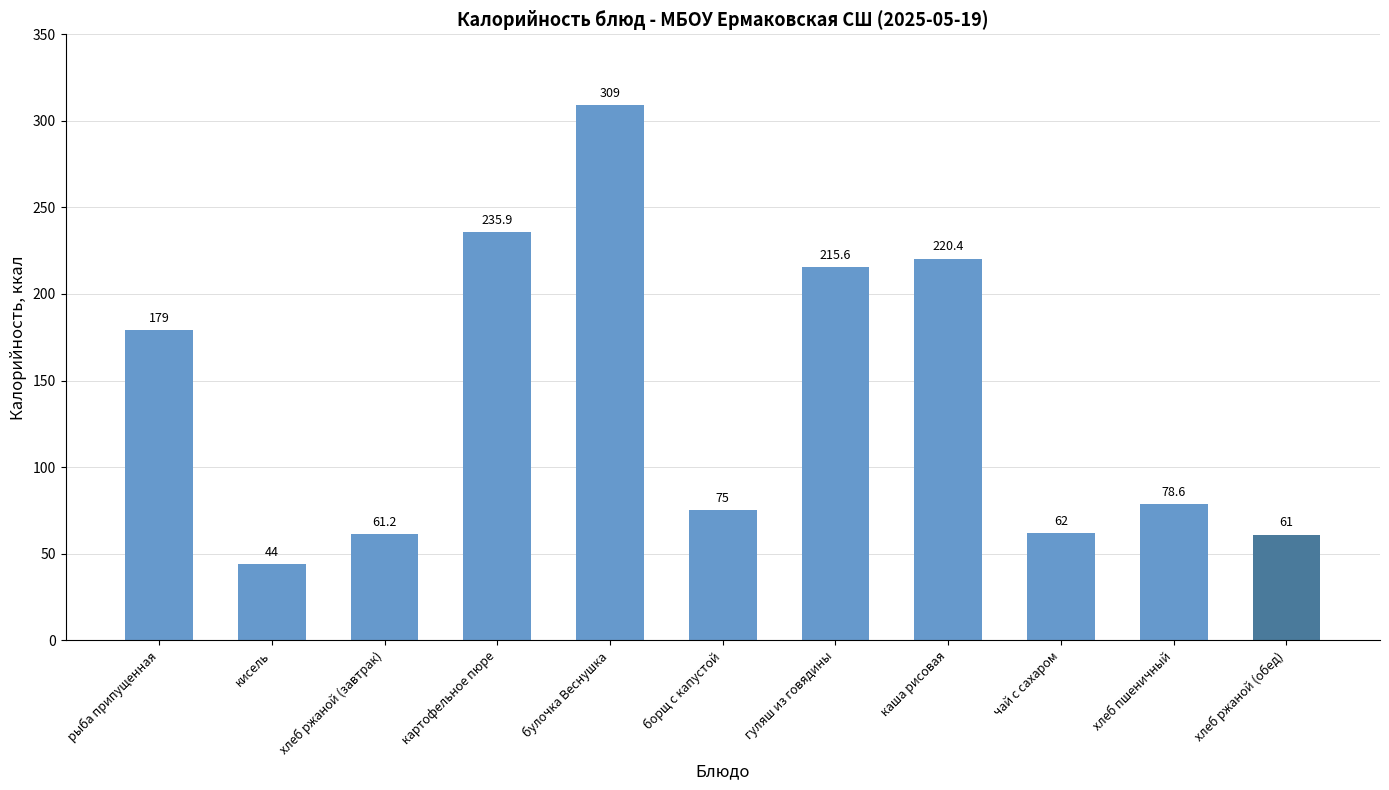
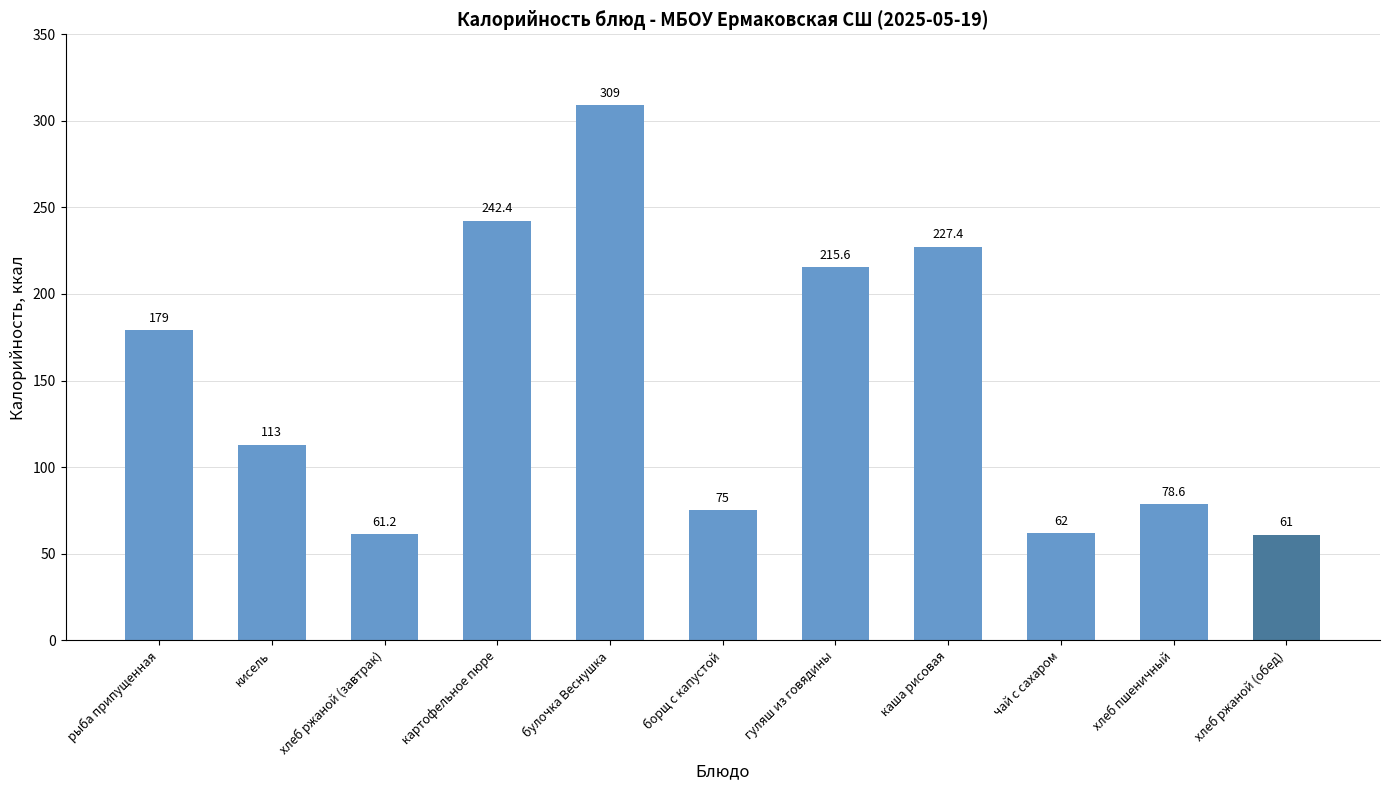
кисель: 44 -> 113
картофельное пюре: 235.9 -> 242.4
каша рисовая: 220.4 -> 227.4
